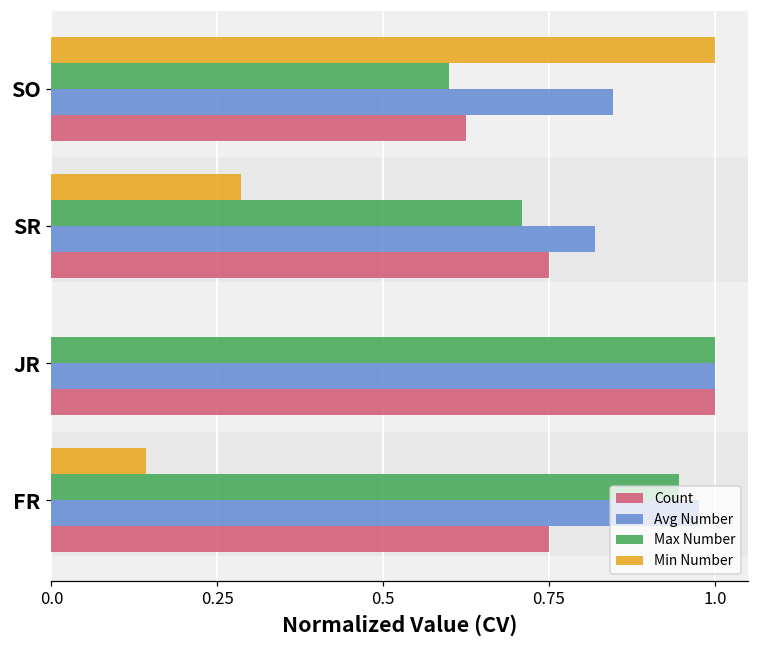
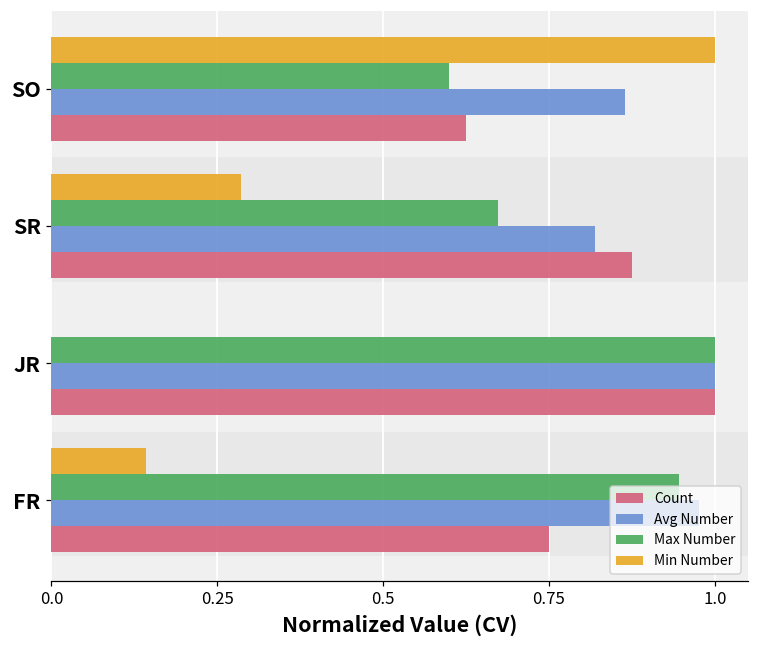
Avg Number, SO: 0.85 -> 0.86
Max Number, SR: 0.71 -> 0.67
Count, SR: 0.75 -> 0.88
